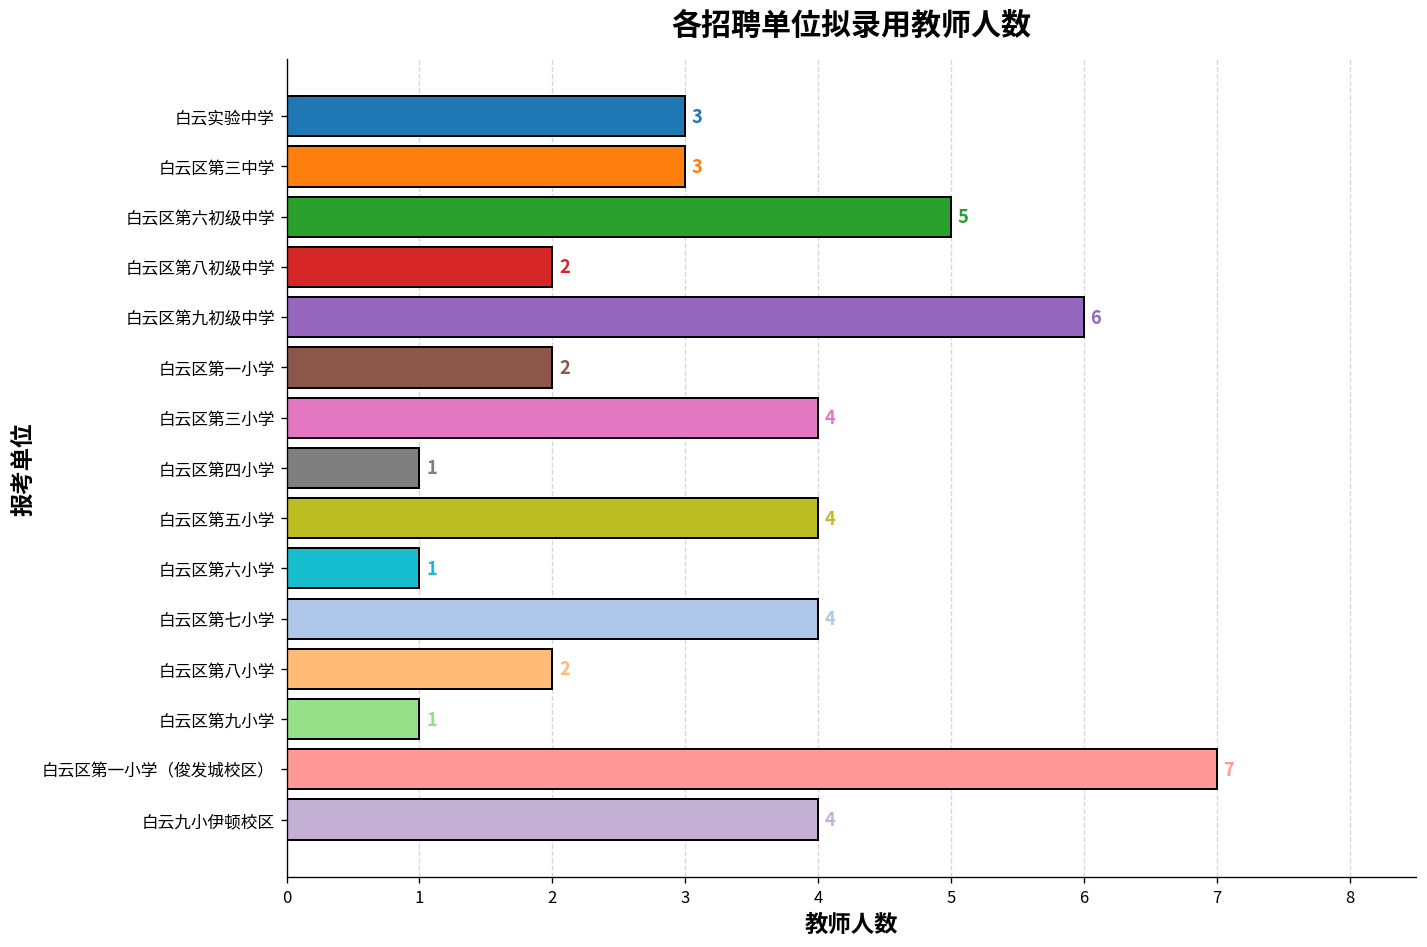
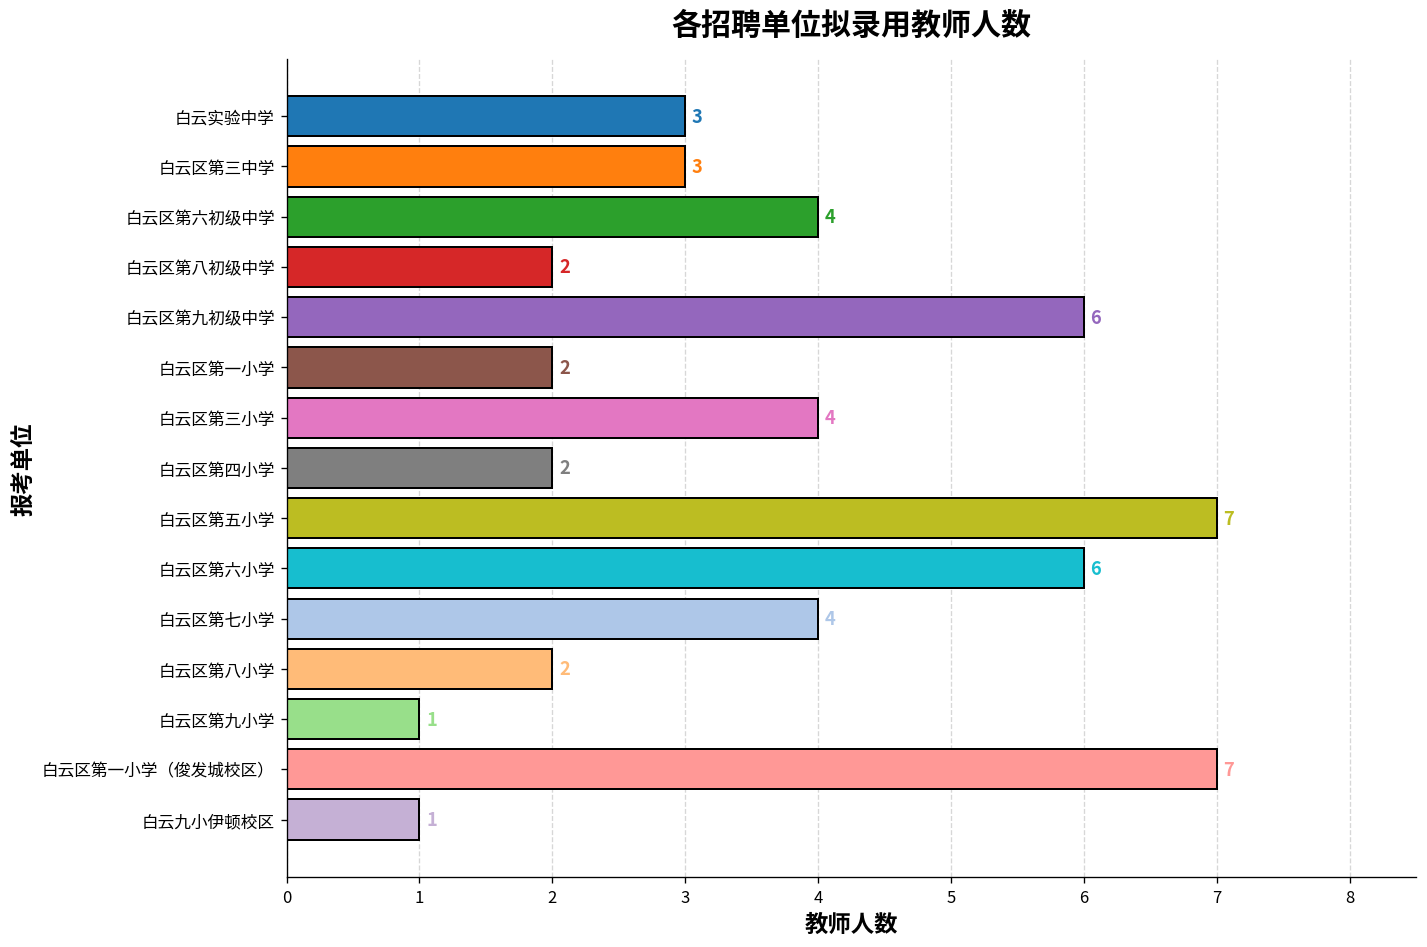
白云区第六初级中学: 5 -> 4
白云区第四小学: 1 -> 2
白云区第五小学: 4 -> 7
白云区第六小学: 1 -> 6
白云九小伊顿校区: 4 -> 1
